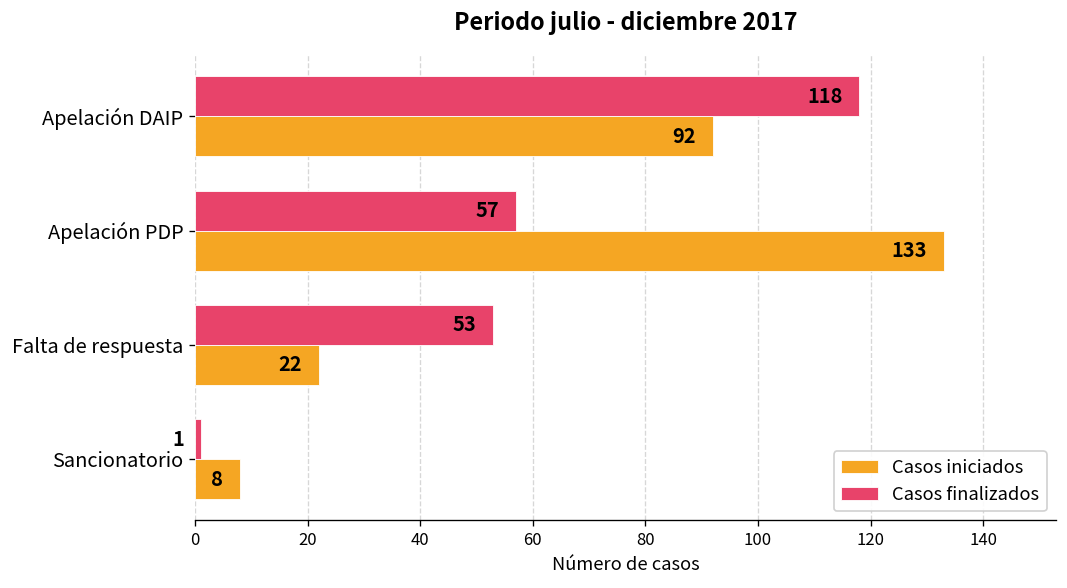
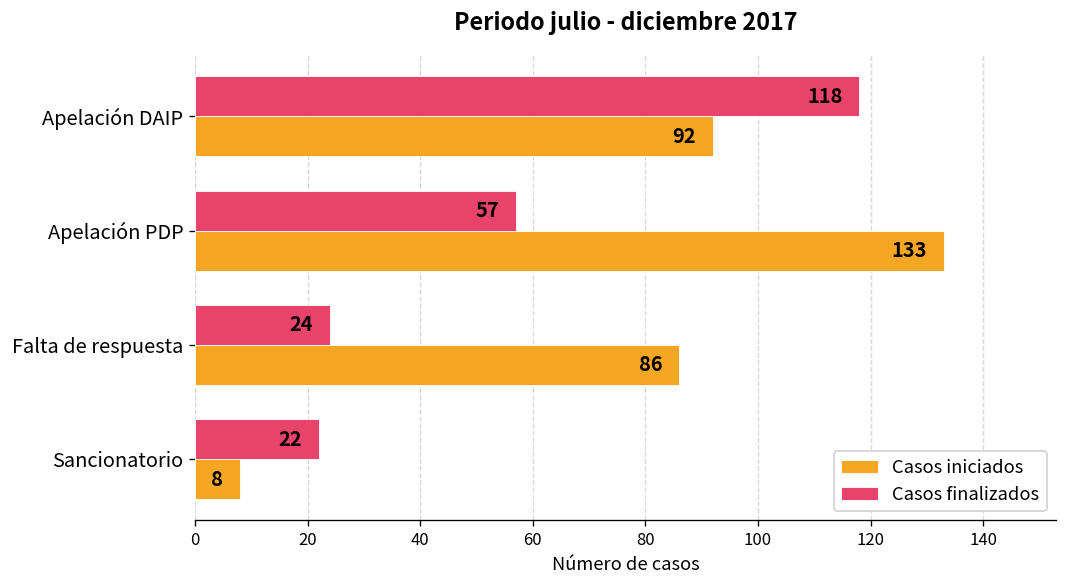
Casos finalizados, Falta de respuesta: 53 -> 24
Casos iniciados, Falta de respuesta: 22 -> 86
Casos finalizados, Sancionatorio: 1 -> 22
